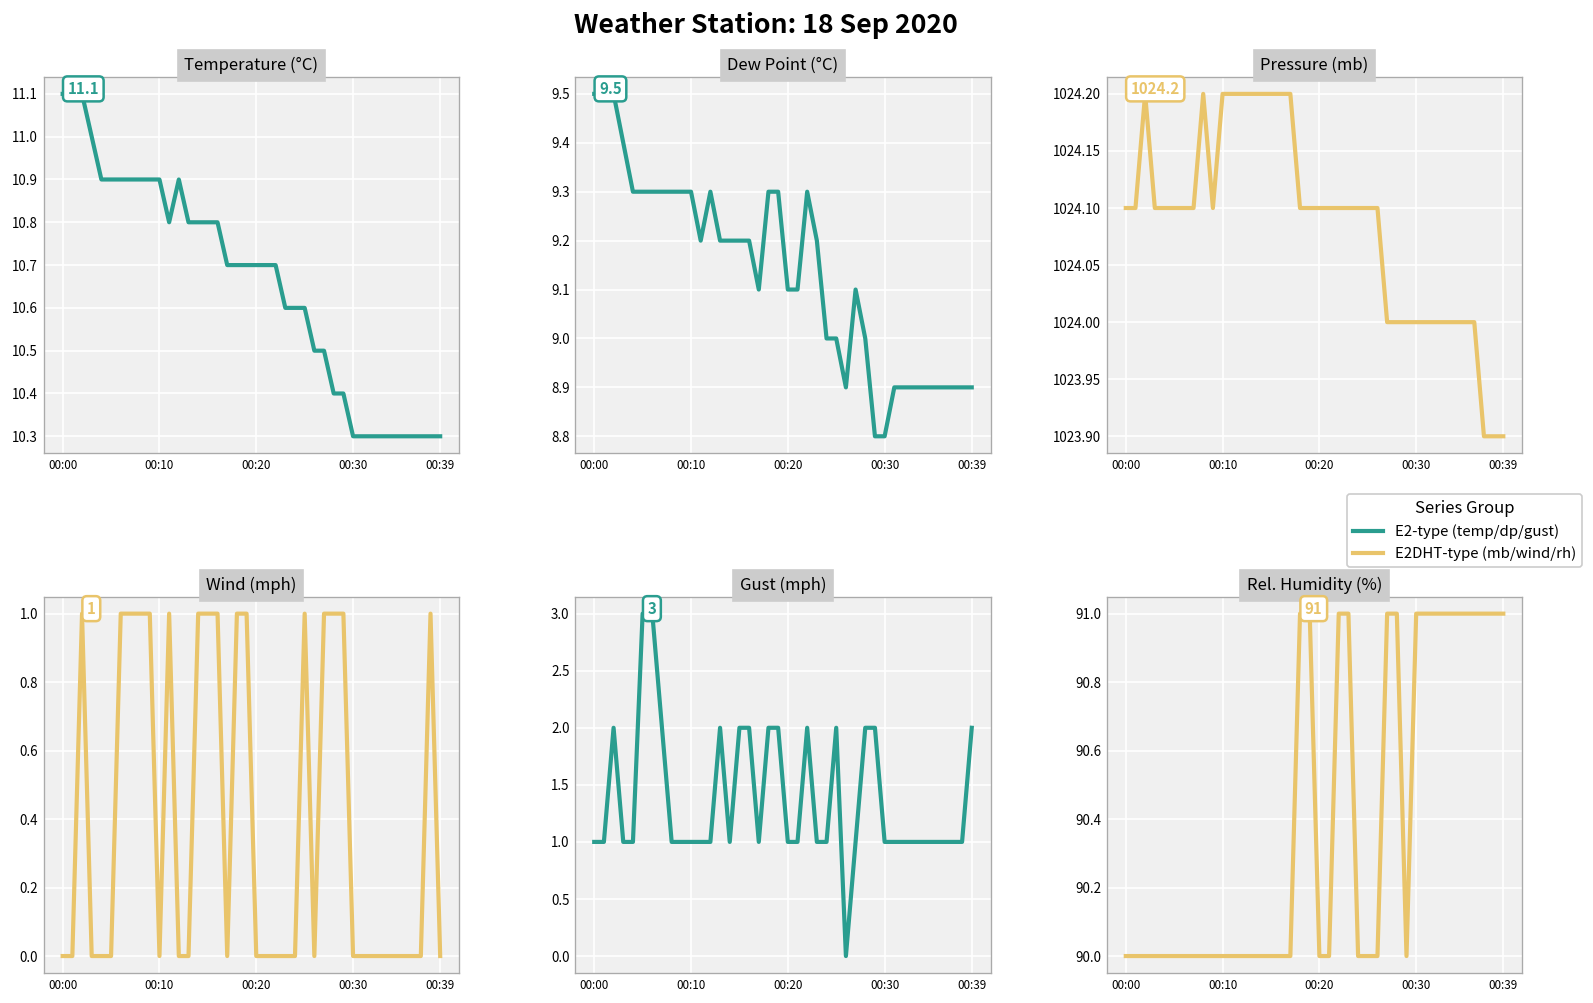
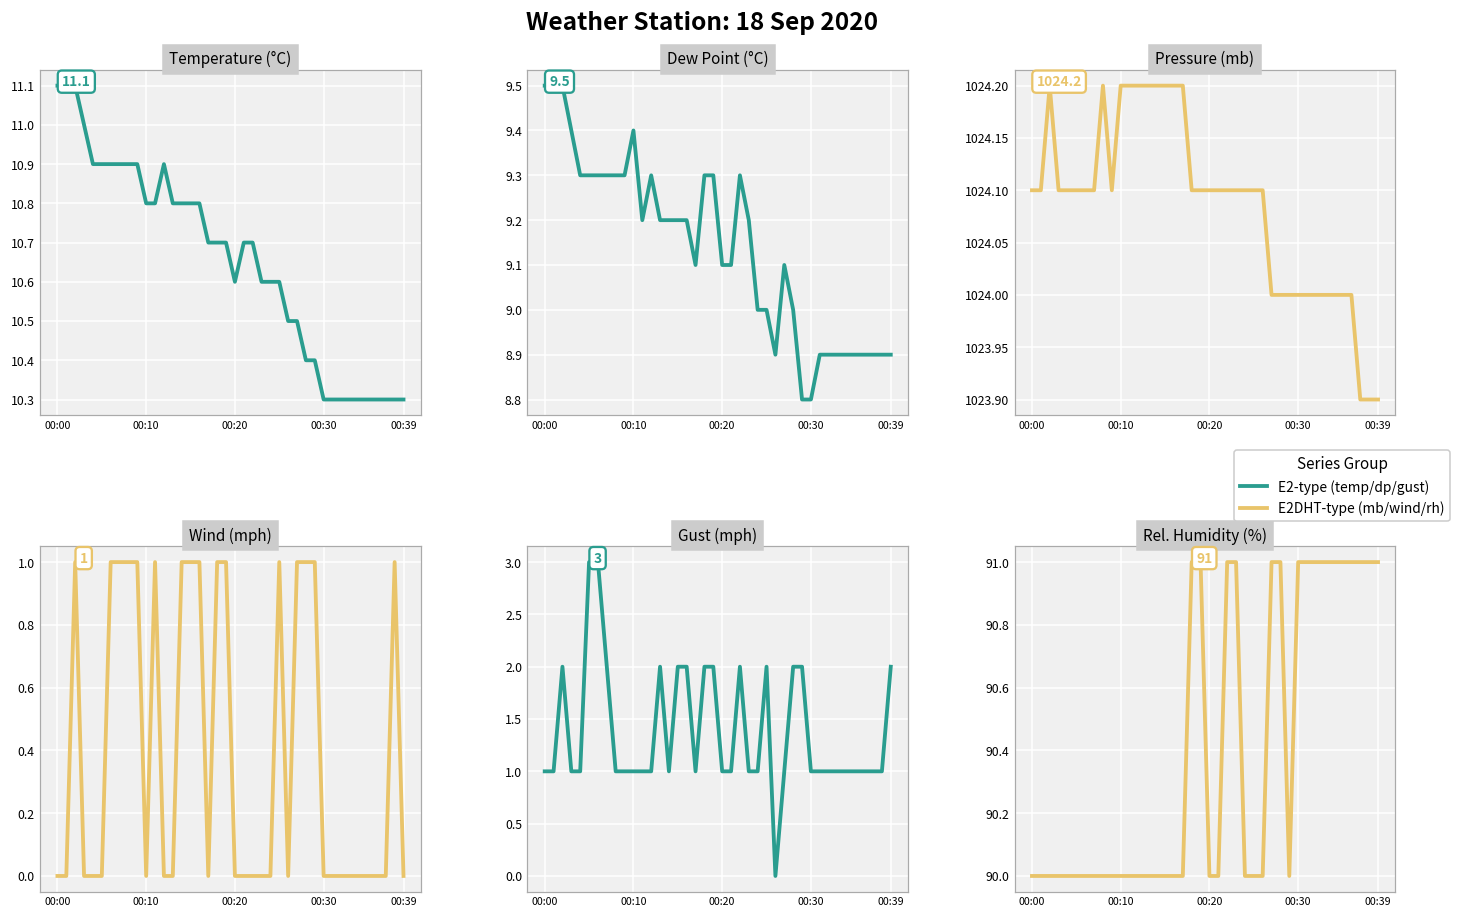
Temperature (°C), 00:10: 10.9 -> 10.8
Temperature (°C), 00:20: 10.7 -> 10.6
Dew Point (°C), 00:10: 9.3 -> 9.4
